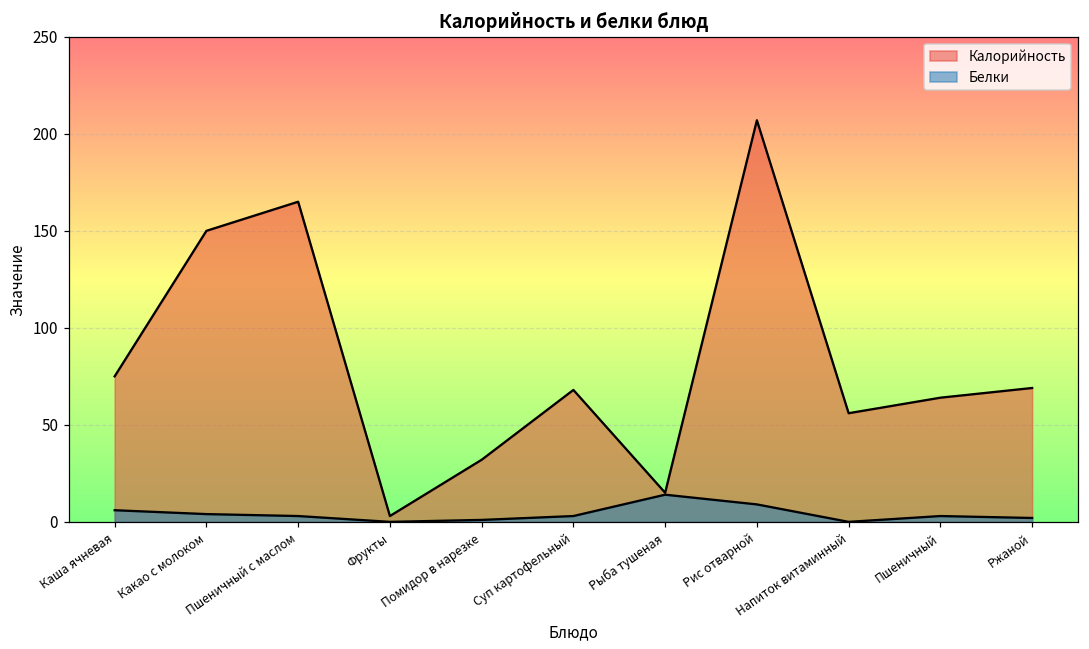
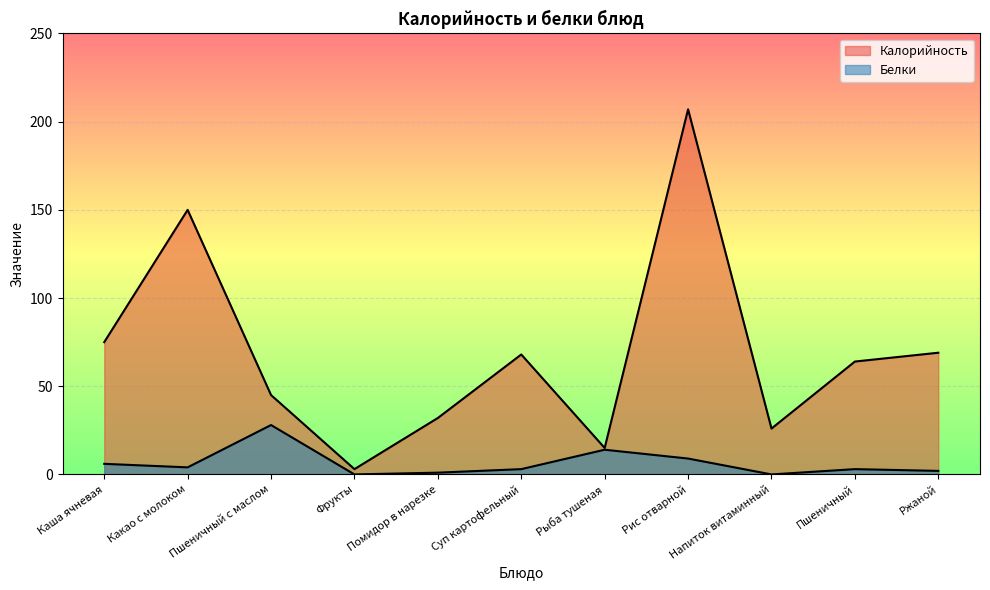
Калорийность, Пшеничный с маслом: 165 -> 45
Белки, Пшеничный с маслом: 3 -> 28
Калорийность, Напиток витаминный: 56 -> 26
